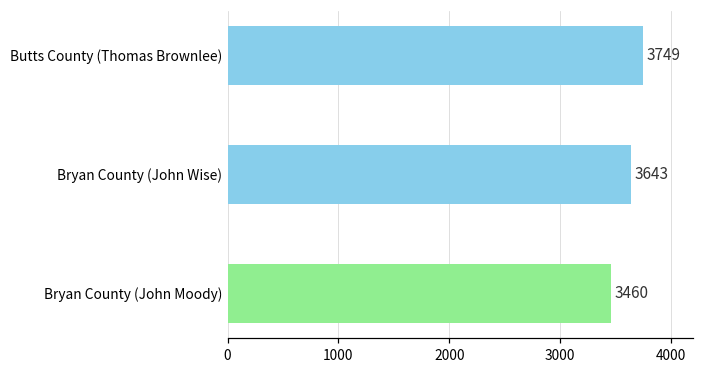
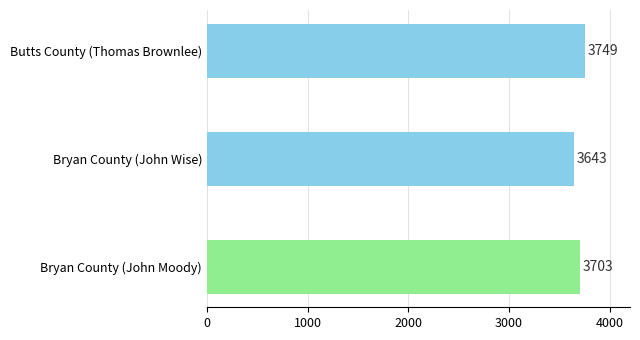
Bryan County (John Moody): 3460 -> 3703
